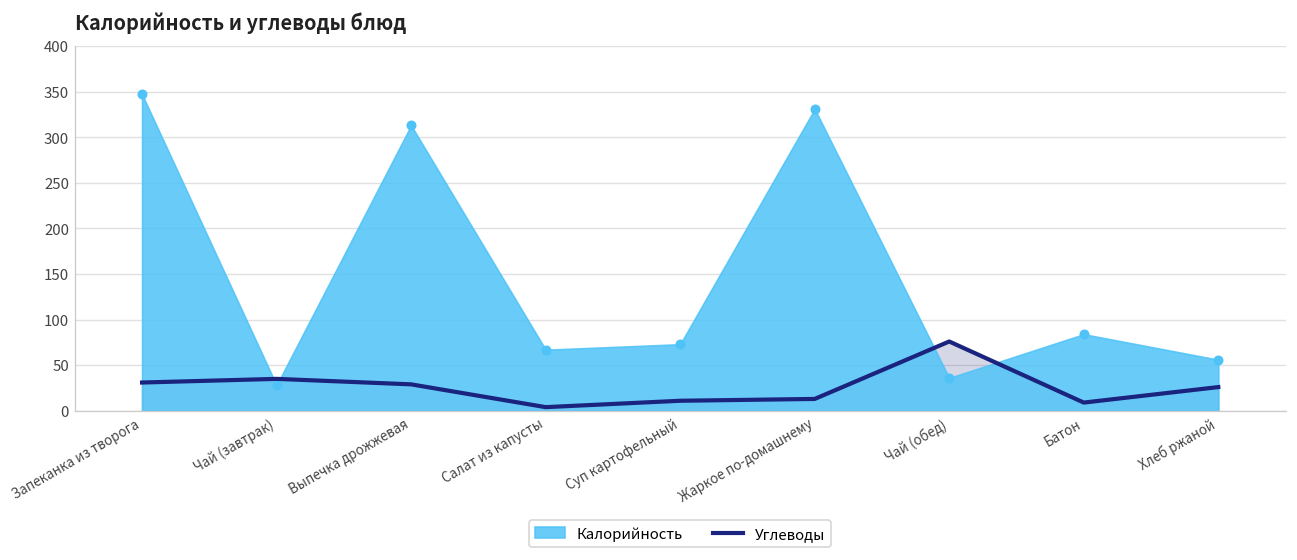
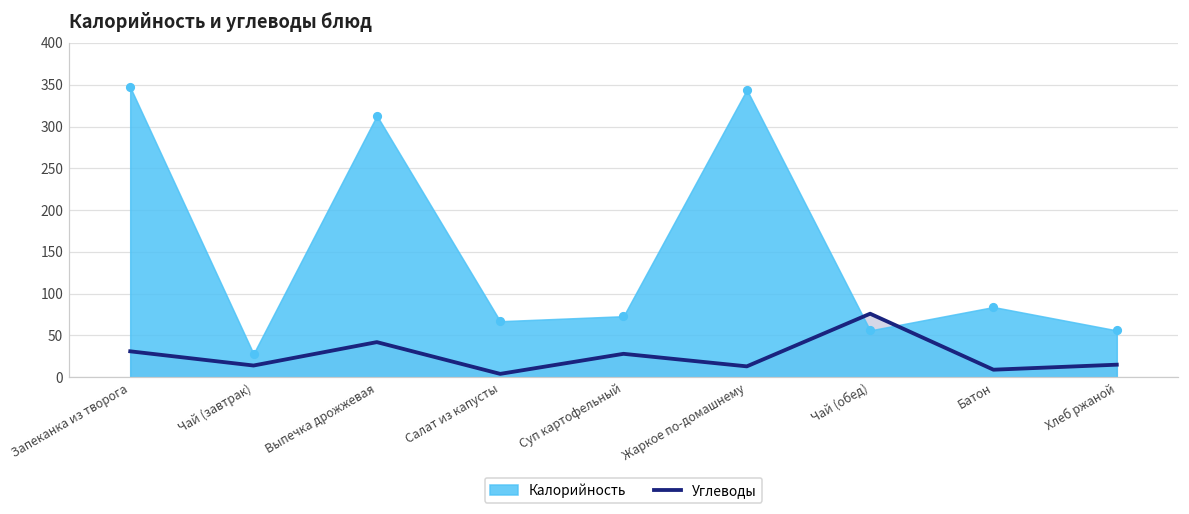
Углеводы, Чай (завтрак): 40 -> 10
Углеводы, Выпечка дрожжевая: 30 -> 40
Углеводы, Суп картофельный: 10 -> 30
Калорийность, Жаркое по-домашнему: 330 -> 340
Калорийность, Чай (обед): 40 -> 60
Углеводы, Хлеб ржаной: 30 -> 20
